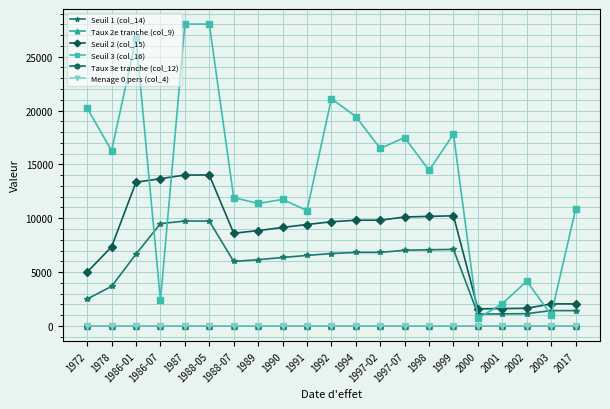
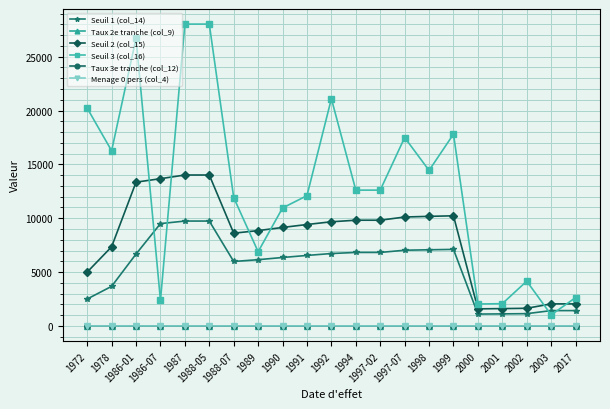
Seuil 3 (col_16), 1989: 11400 -> 6900
Seuil 3 (col_16), 1990: 11700 -> 11000
Seuil 3 (col_16), 1991: 10700 -> 12100
Seuil 3 (col_16), 1994: 19400 -> 12600
Seuil 3 (col_16), 1997-02: 16500 -> 12600
Seuil 3 (col_16), 2000: 700 -> 2000
Seuil 3 (col_16), 2017: 10800 -> 2600
